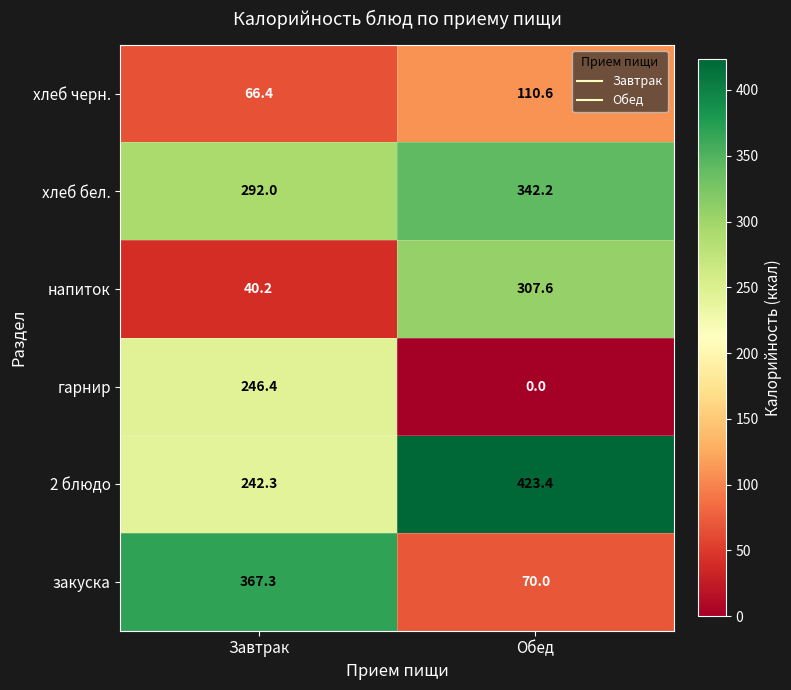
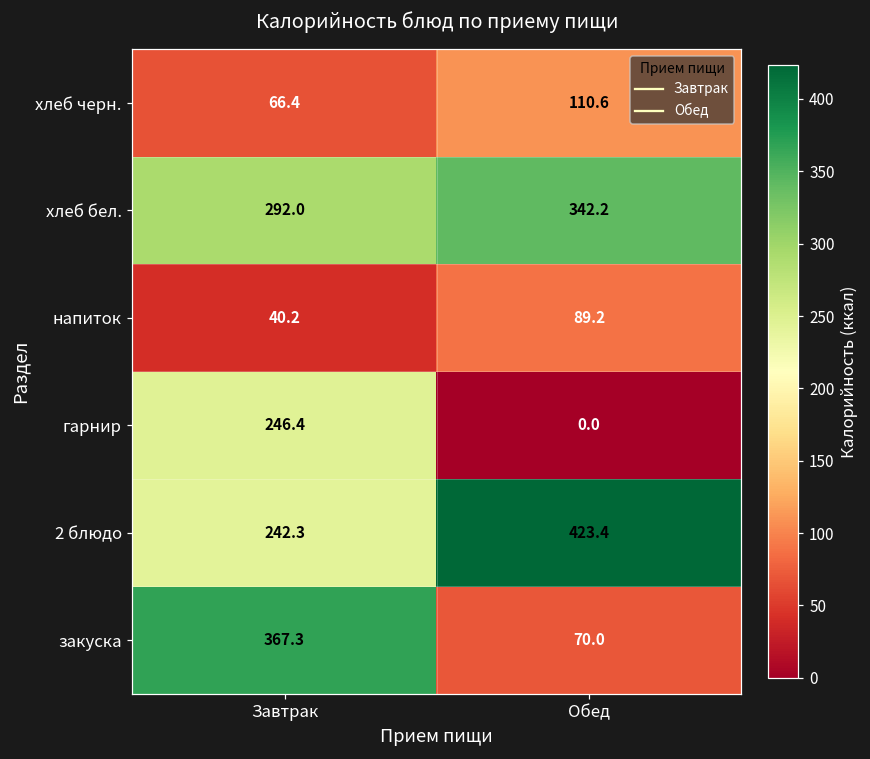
напиток, Обед: 307.6 -> 89.2
